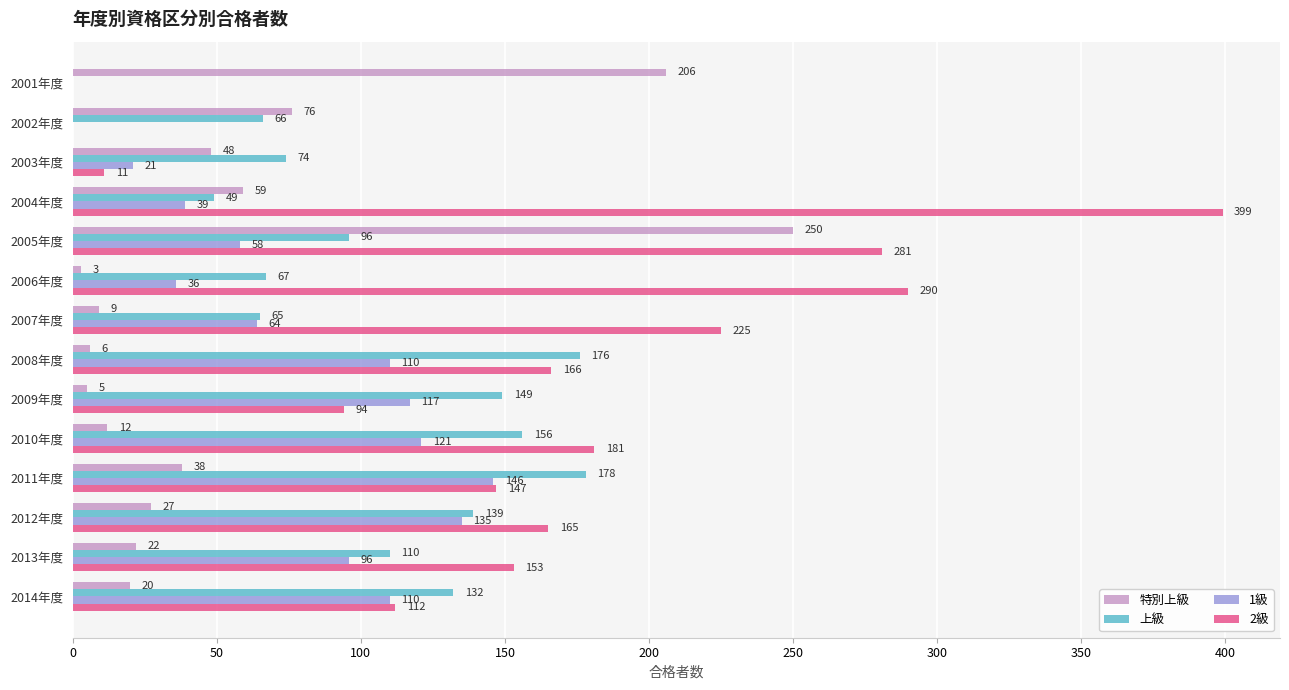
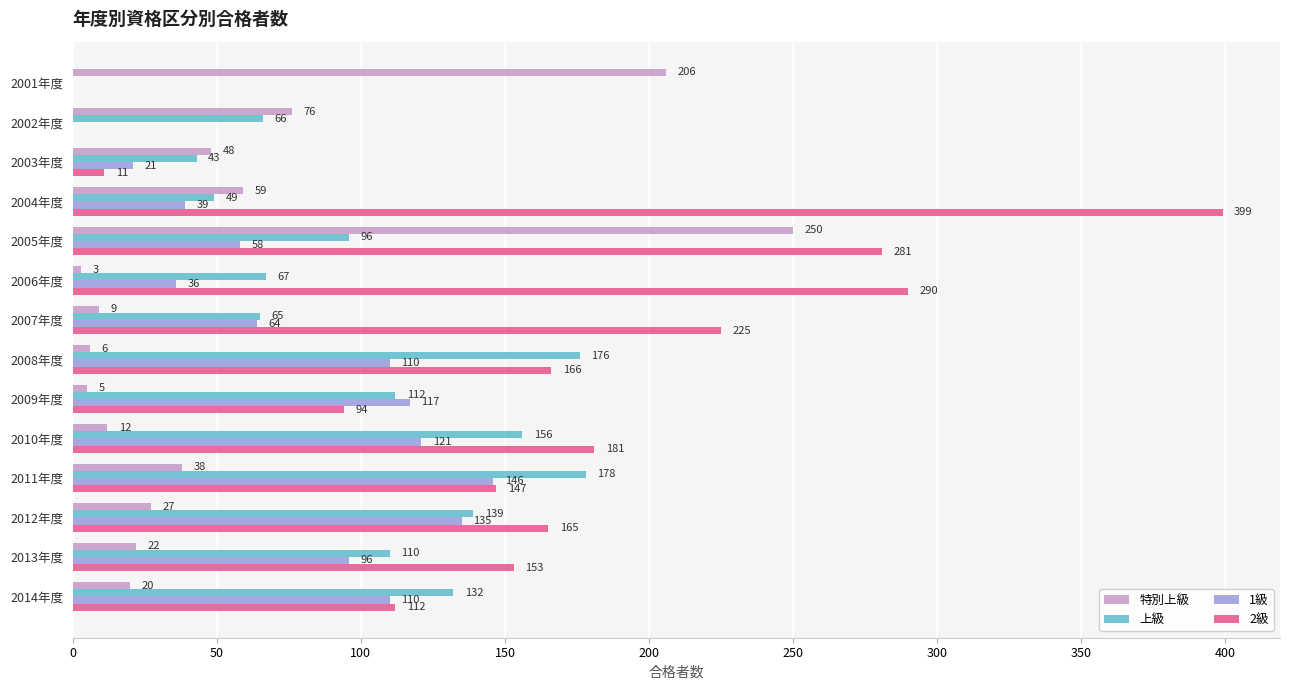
上級, 2003年度: 74 -> 43
上級, 2009年度: 149 -> 112
